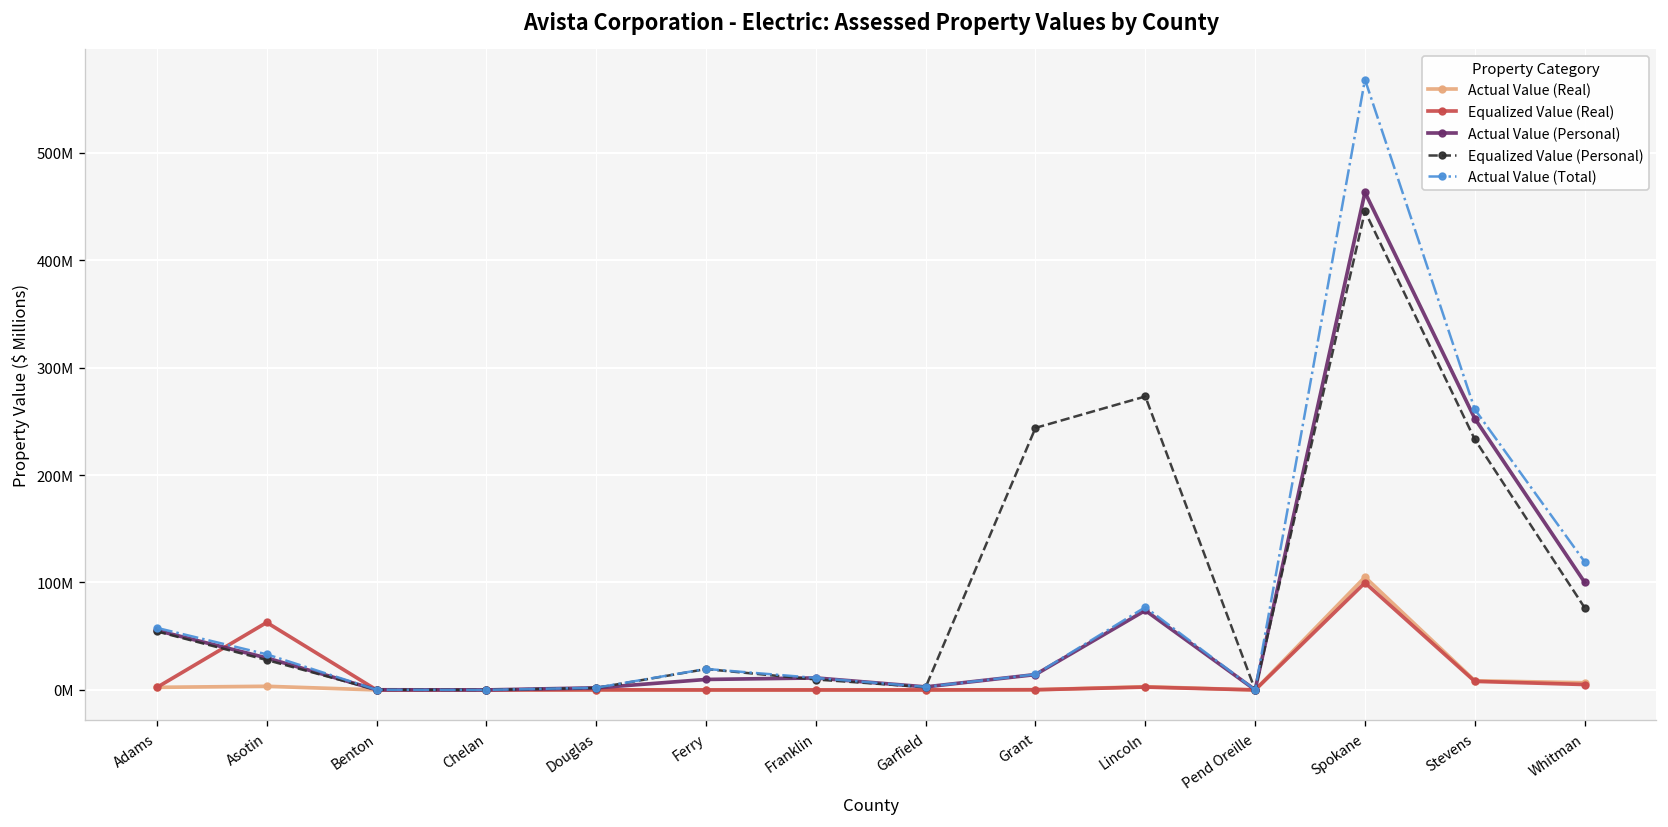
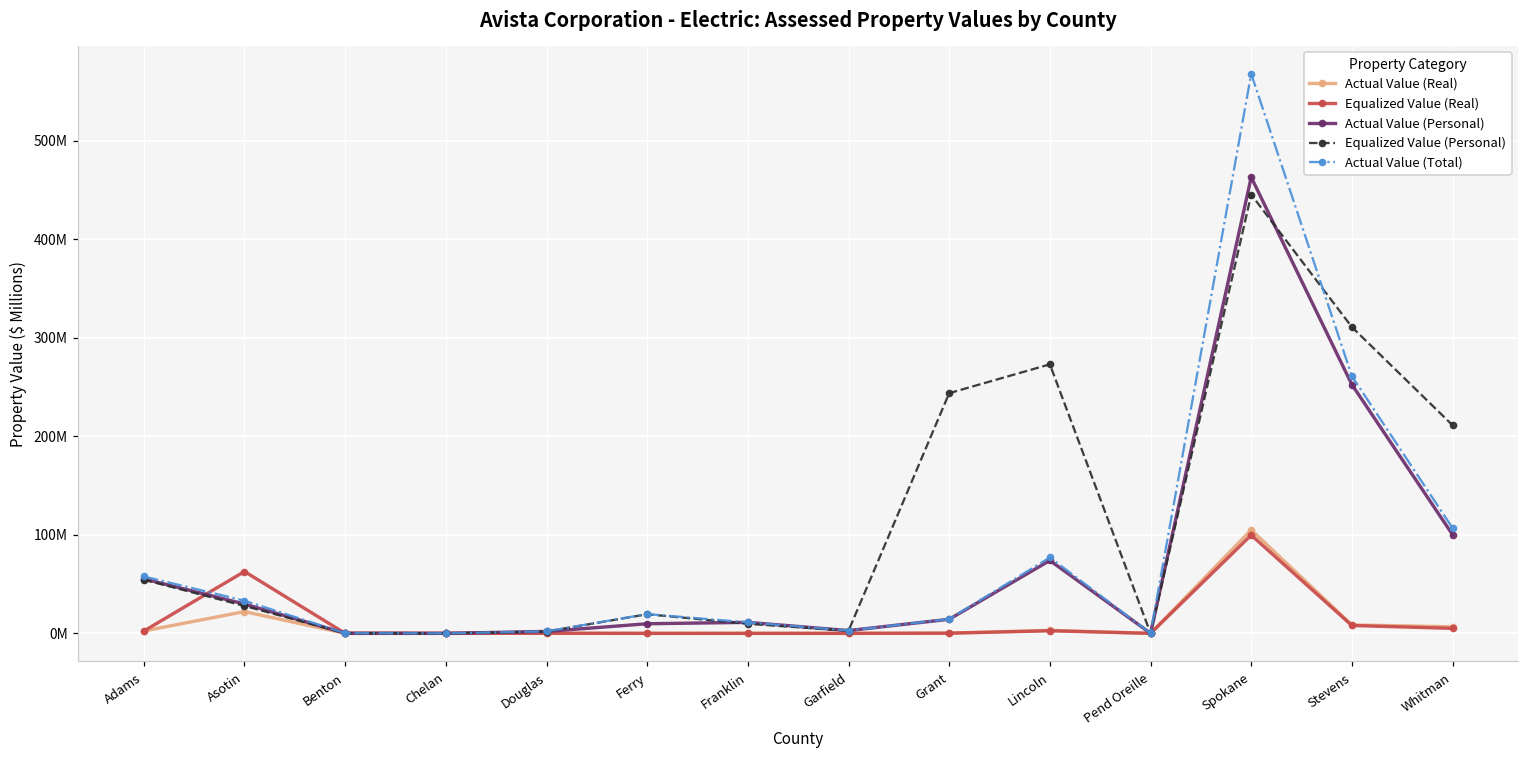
Actual Value (Real), Asotin: 0 -> 20000000
Equalized Value (Personal), Stevens: 230000000 -> 310000000
Equalized Value (Personal), Whitman: 80000000 -> 210000000
Actual Value (Total), Whitman: 120000000 -> 110000000
